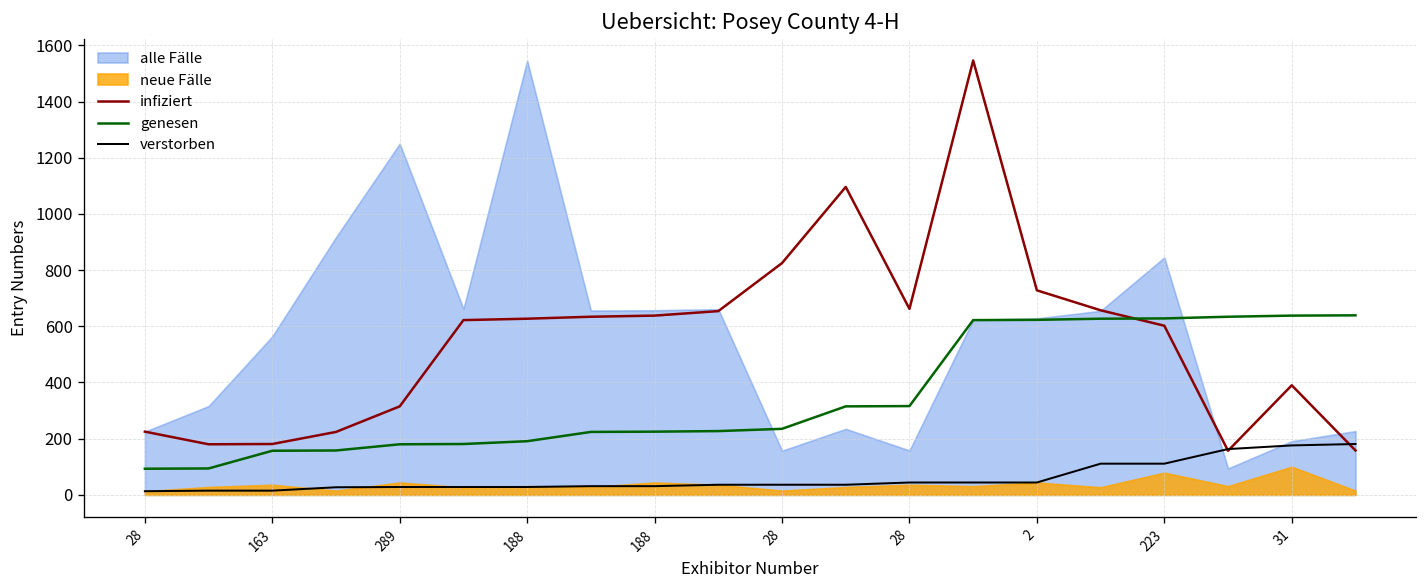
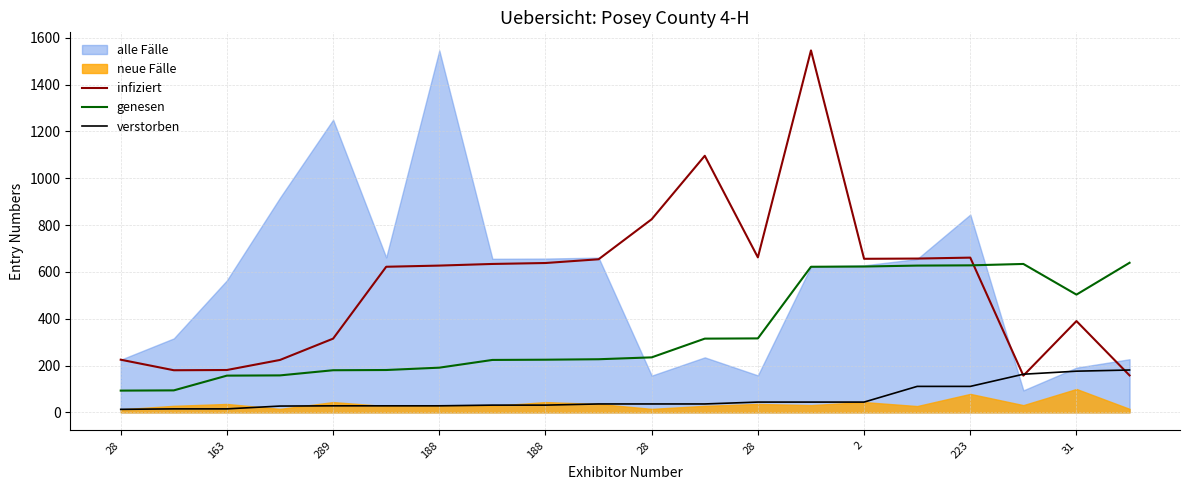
infiziert, 2: 730 -> 660
infiziert, 223: 600 -> 660
genesen, 31: 640 -> 500
